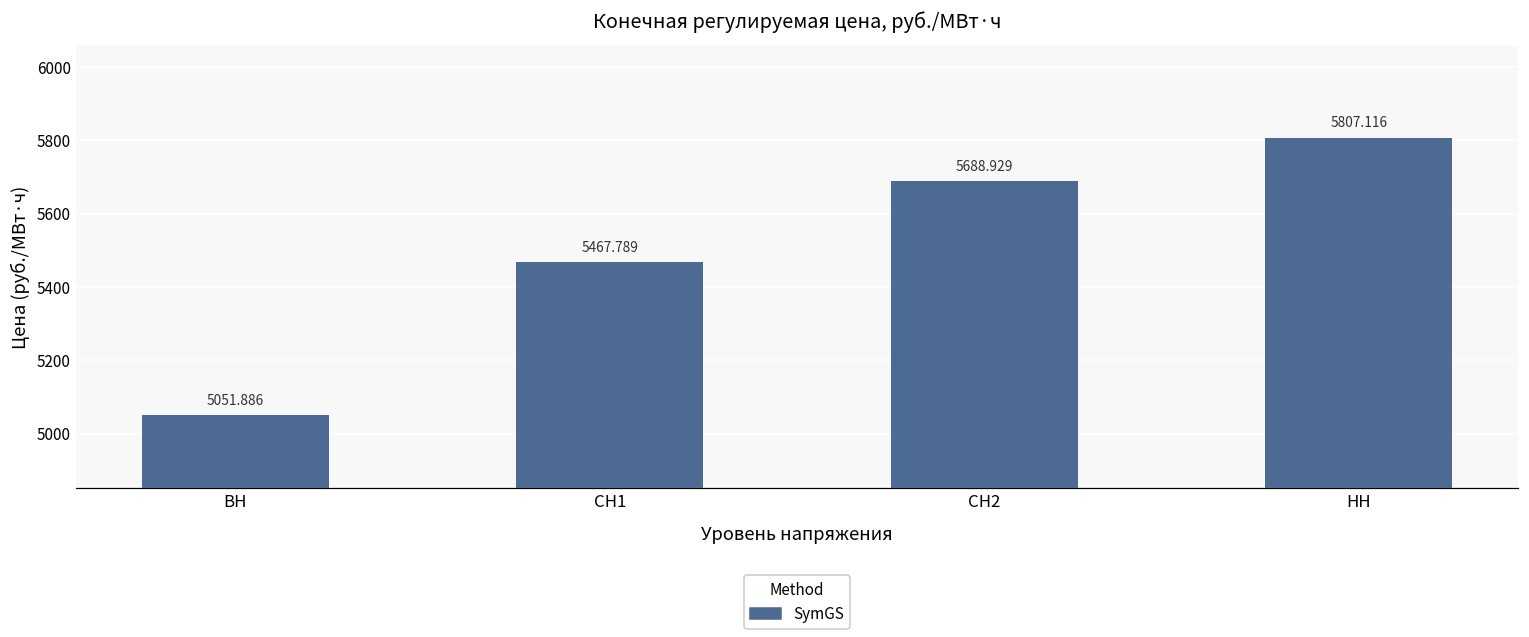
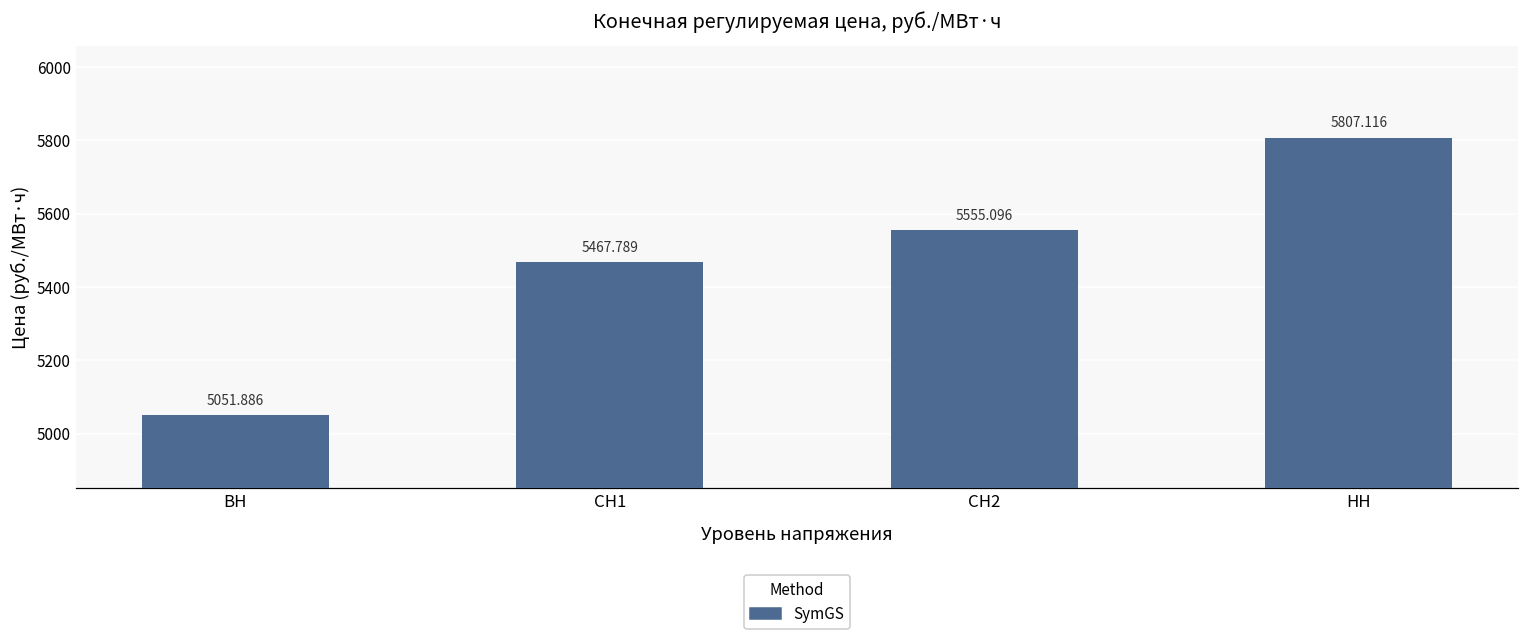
СН2: 5688.929 -> 5555.096
